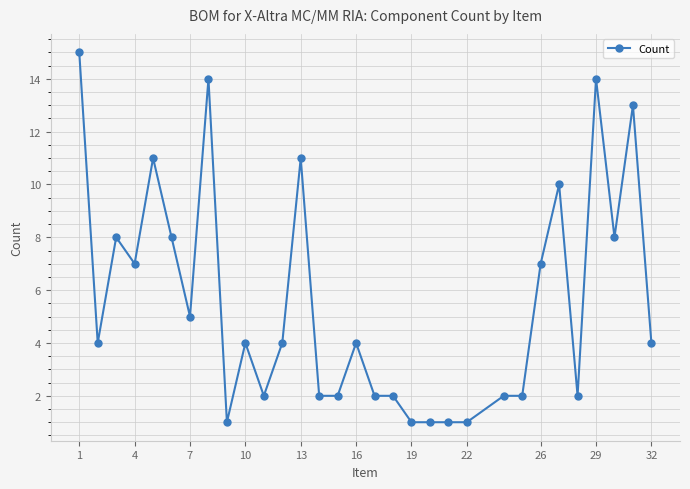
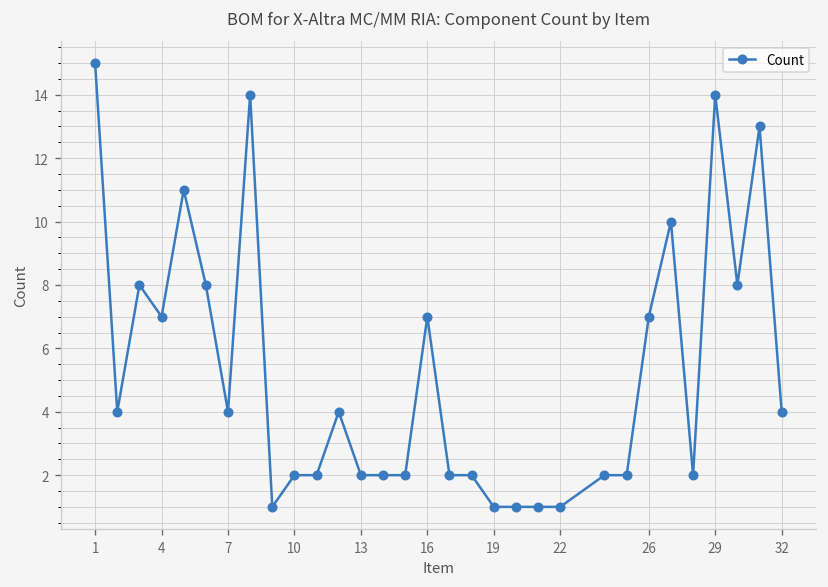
7: 5 -> 4
10: 4 -> 2
13: 11 -> 2
16: 4 -> 7
